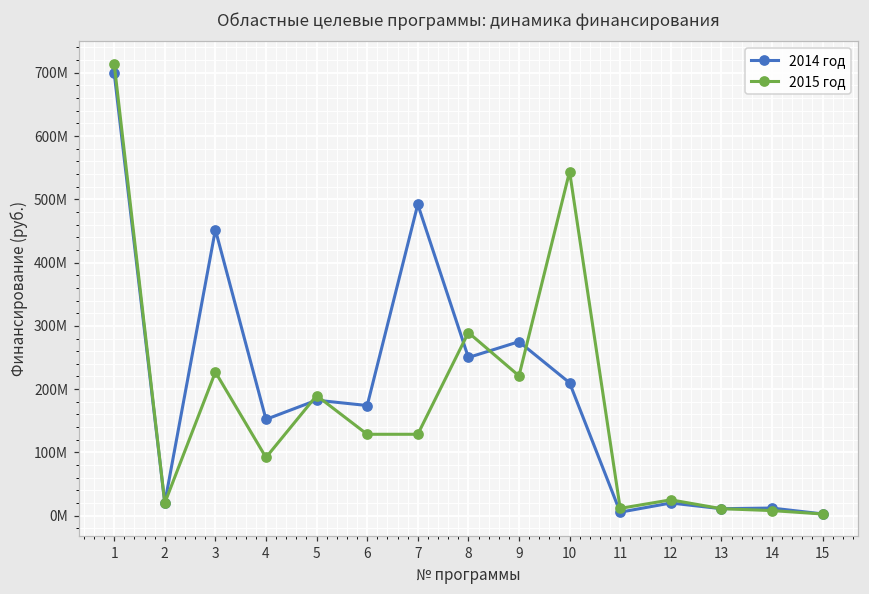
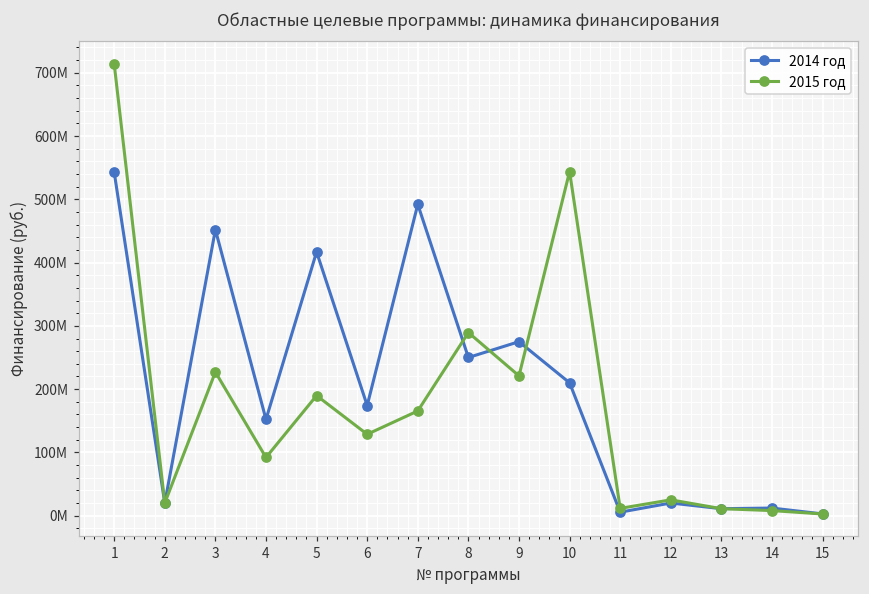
2014 год, 1: 700000000 -> 540000000
2014 год, 5: 180000000 -> 420000000
2015 год, 7: 130000000 -> 170000000
